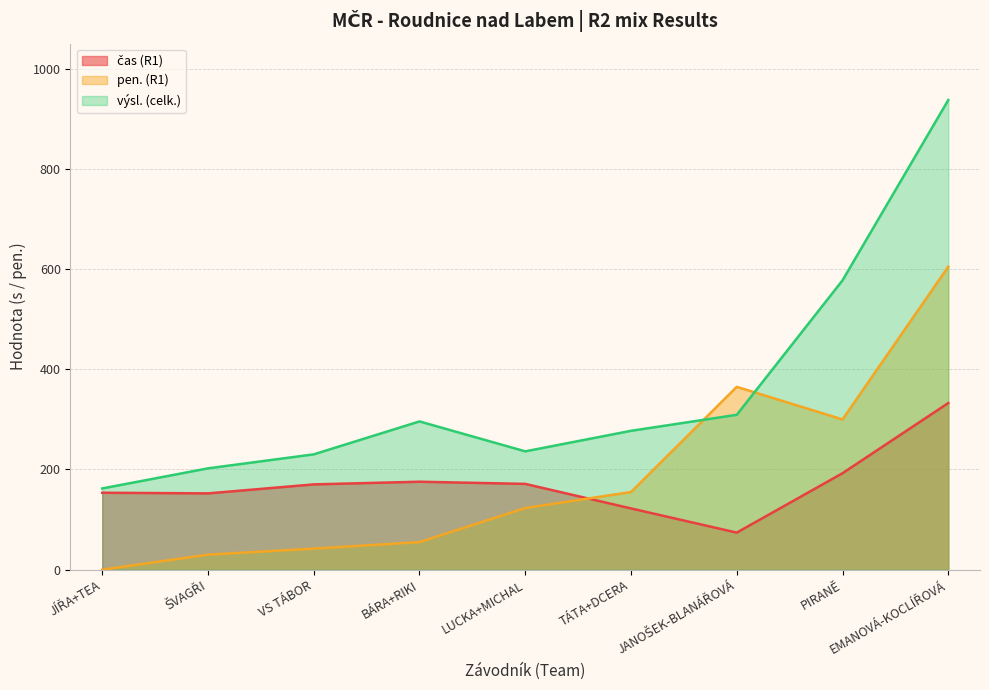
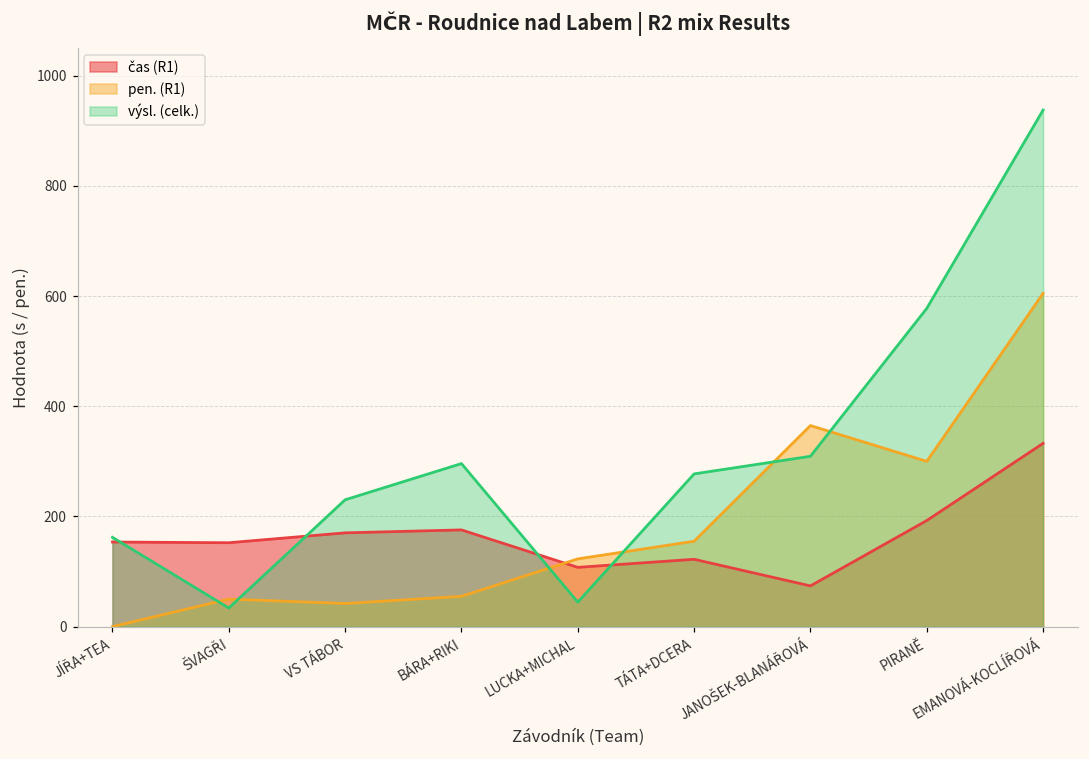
pen. (R1), ŠVAGŘI: 30 -> 50
výsl. (celk.), ŠVAGŘI: 200 -> 30
čas (R1), LUCKA+MICHAL: 170 -> 110
výsl. (celk.), LUCKA+MICHAL: 240 -> 40
